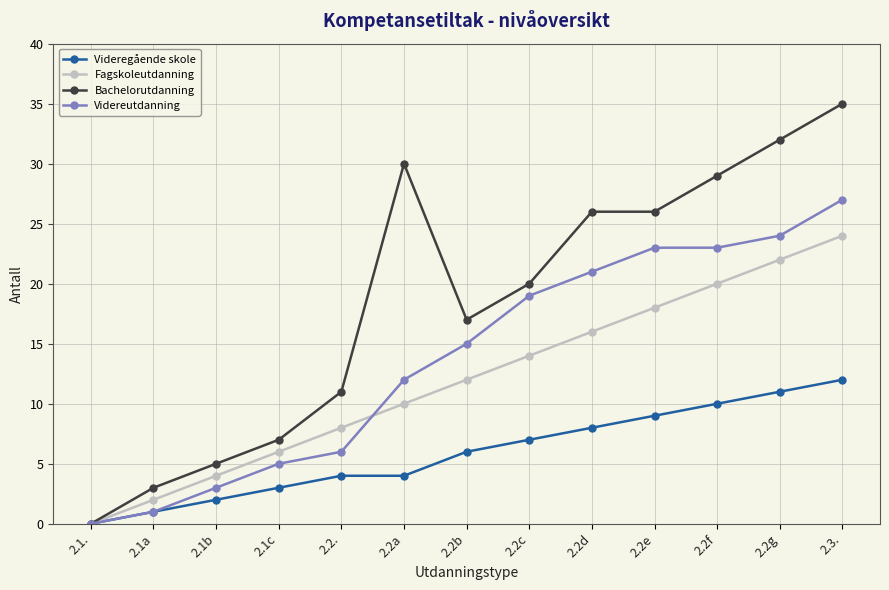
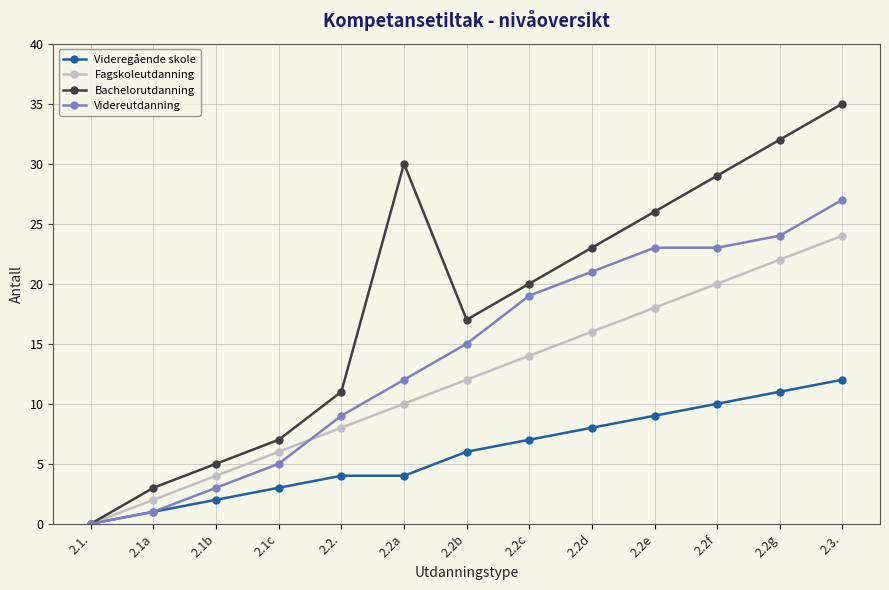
Videreutdanning, 2.2.: 6 -> 9
Bachelorutdanning, 2.2d: 26 -> 23
